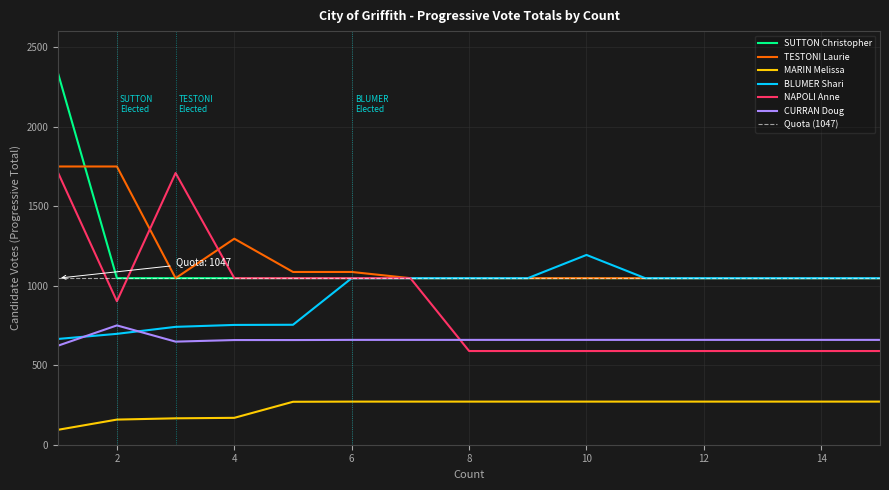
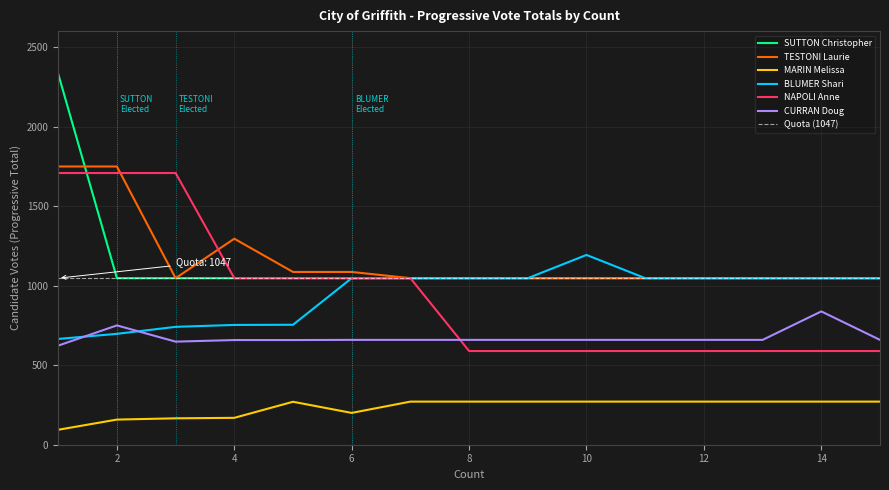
NAPOLI Anne, 2: 900 -> 1710
MARIN Melissa, 6: 270 -> 200
CURRAN Doug, 14: 660 -> 840
